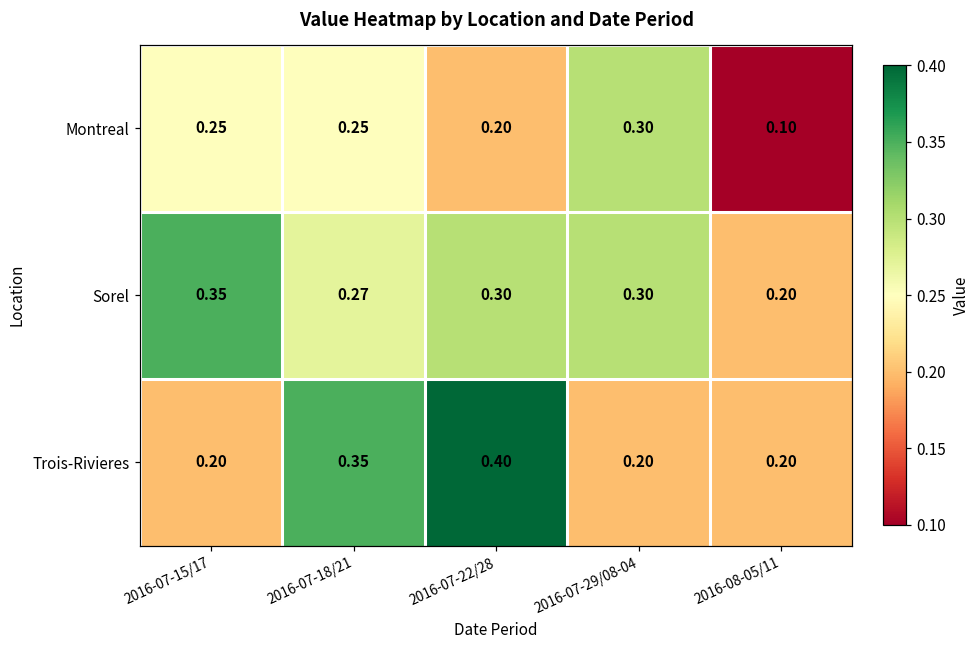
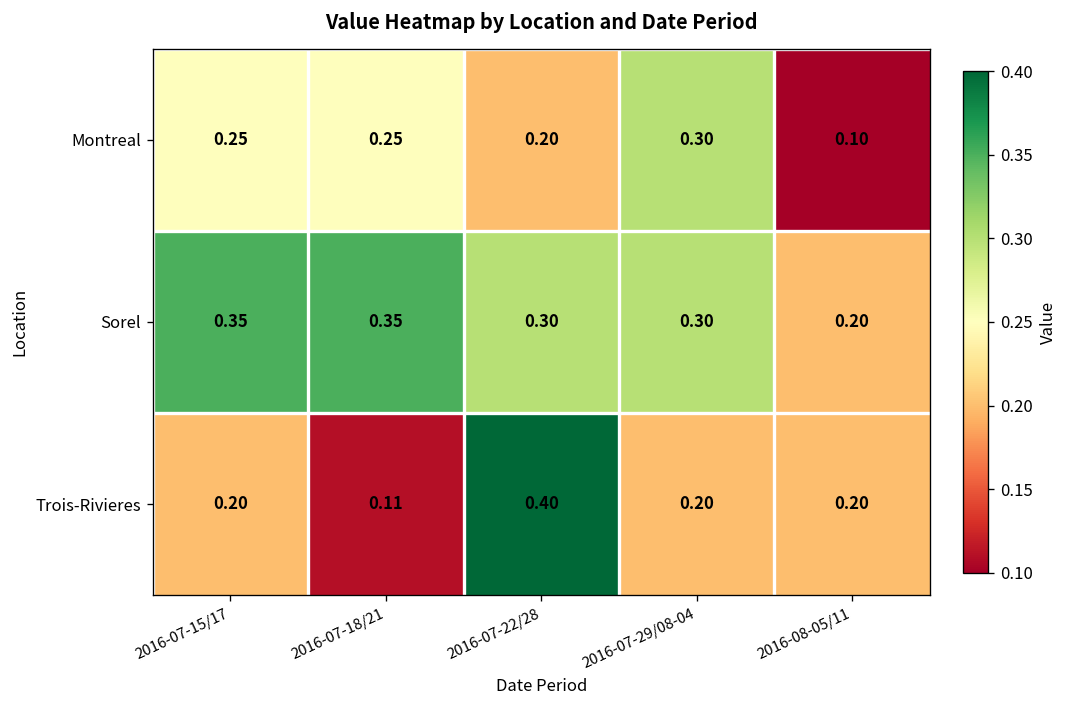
Sorel, 2016-07-18/21: 0.27 -> 0.35
Trois-Rivieres, 2016-07-18/21: 0.35 -> 0.11
